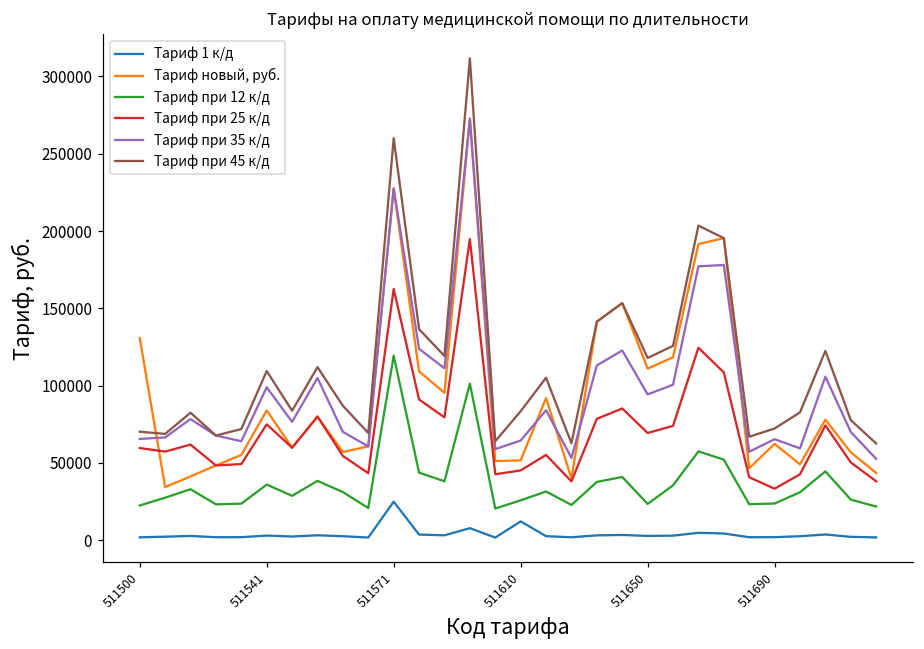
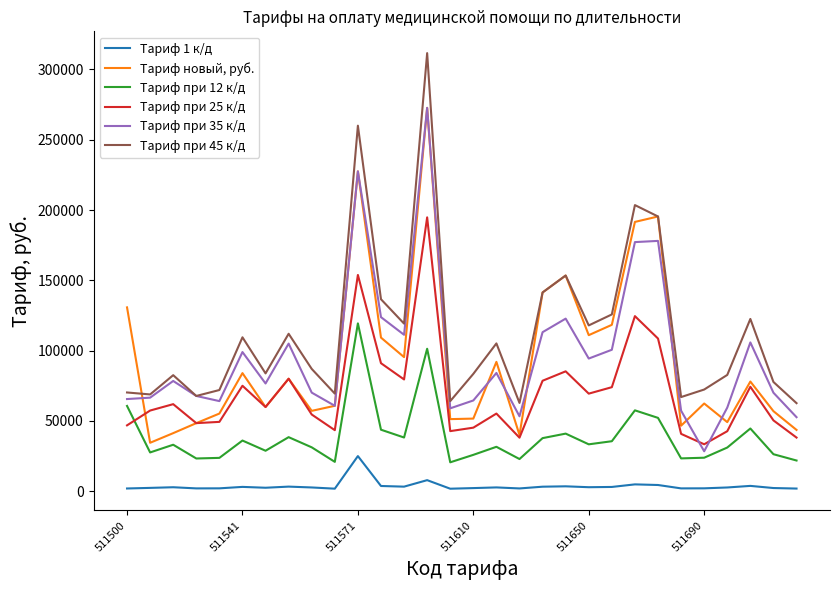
Тариф при 12 к/д, 511500: 22000 -> 61000
Тариф при 25 к/д, 511500: 60000 -> 47000
Тариф при 25 к/д, 511571: 163000 -> 154000
Тариф 1 к/д, 511610: 12000 -> 2000
Тариф при 12 к/д, 511650: 23000 -> 33000
Тариф при 35 к/д, 511690: 65000 -> 28000
